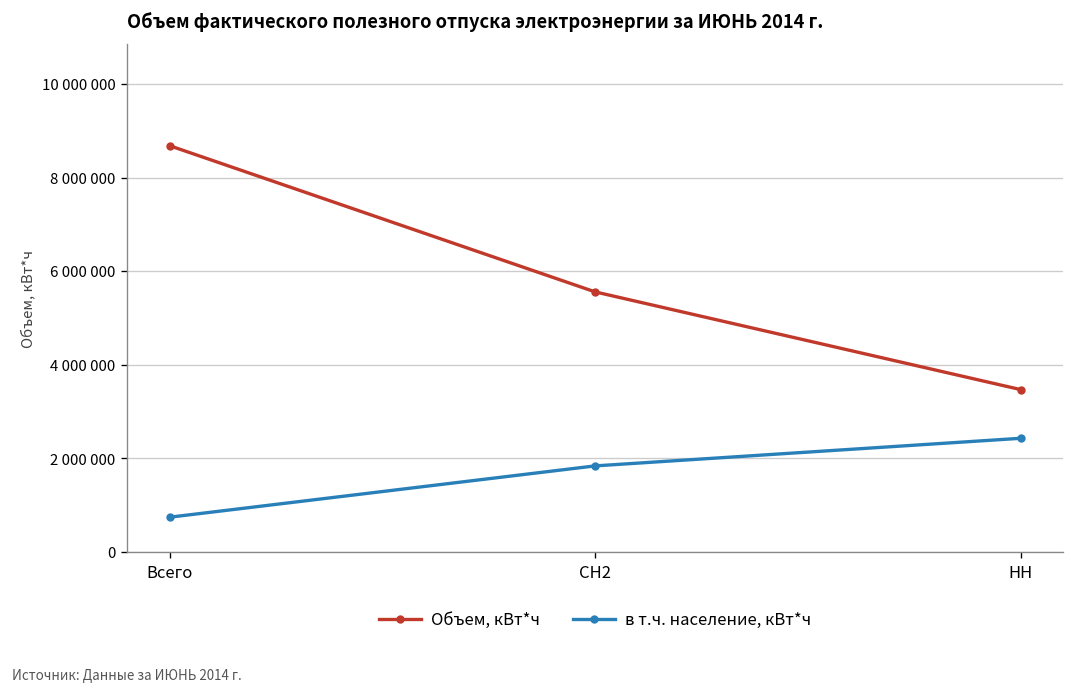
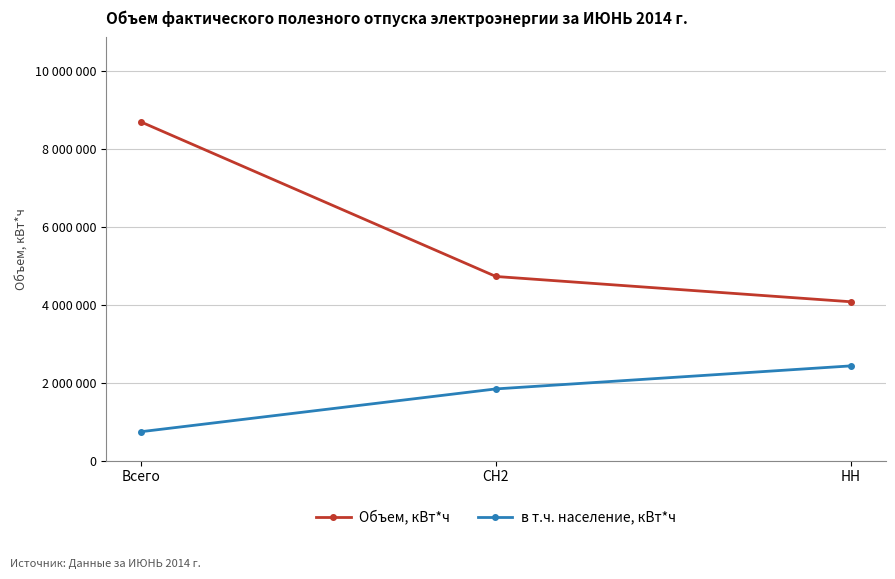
Объем, кВт*ч, СН2: 5600000 -> 4700000
Объем, кВт*ч, НН: 3500000 -> 4100000
